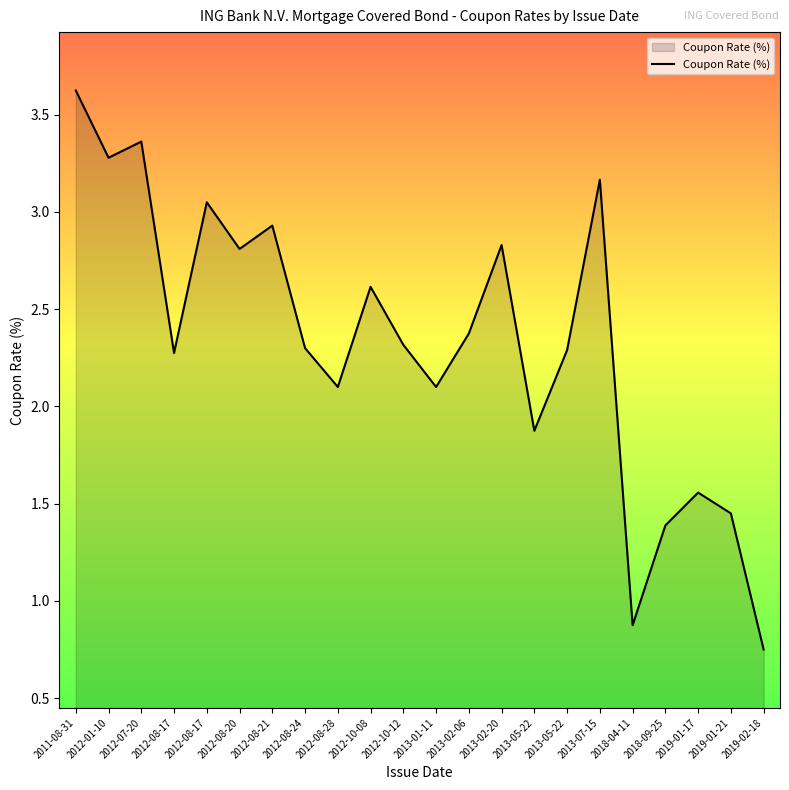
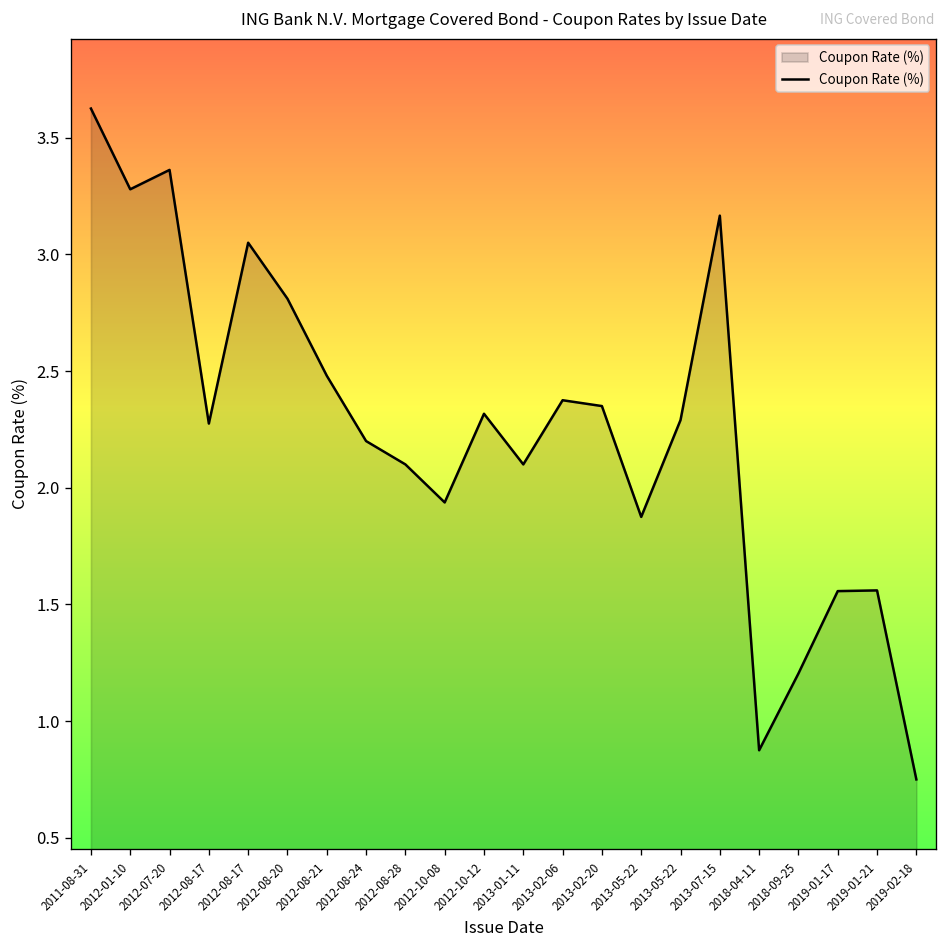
2012-08-21: 2.93 -> 2.48
2012-08-24: 2.3 -> 2.2
2012-10-08: 2.62 -> 1.94
2013-02-20: 2.83 -> 2.35
2018-09-25: 1.39 -> 1.20
2019-01-21: 1.45 -> 1.56
